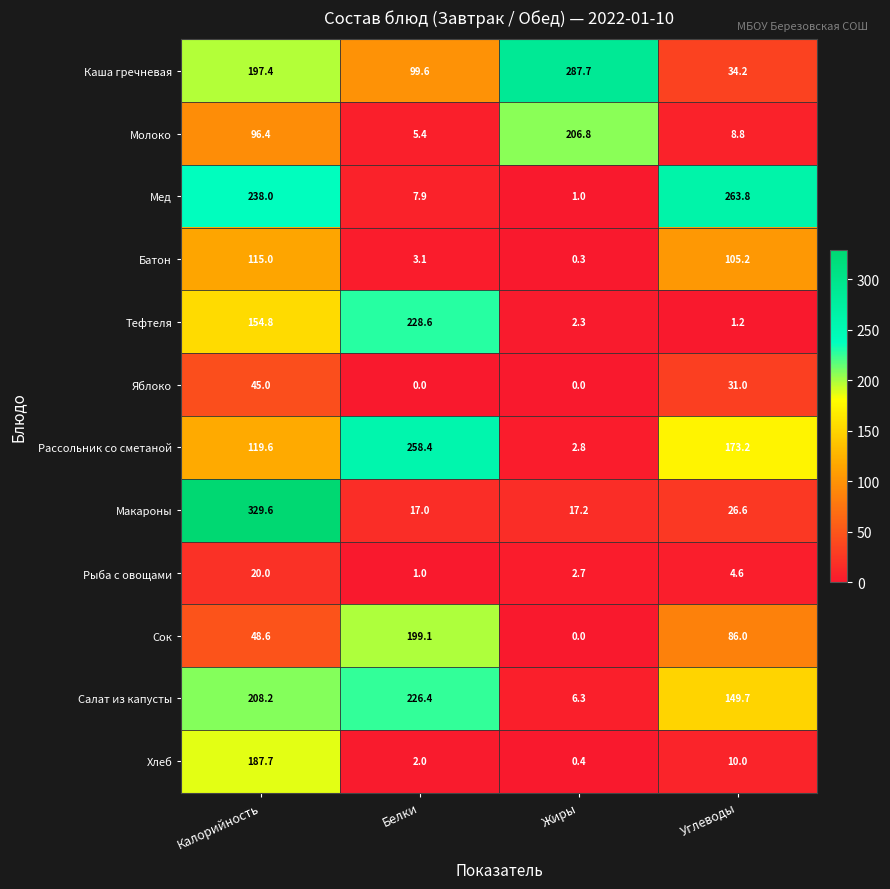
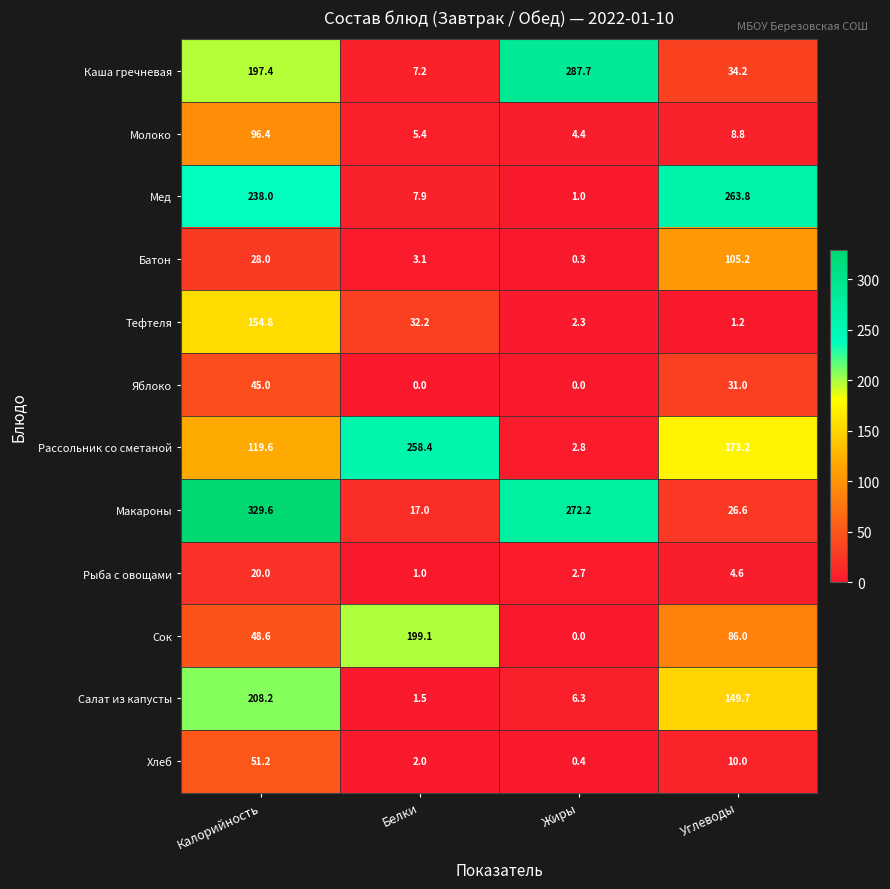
Каша гречневая, Белки: 99.6 -> 7.2
Молоко, Жиры: 206.8 -> 4.4
Батон, Калорийность: 115.0 -> 28.0
Тефтеля, Белки: 228.6 -> 32.2
Макароны, Жиры: 17.2 -> 272.2
Салат из капусты, Белки: 226.4 -> 1.5
Хлеб, Калорийность: 187.7 -> 51.2
